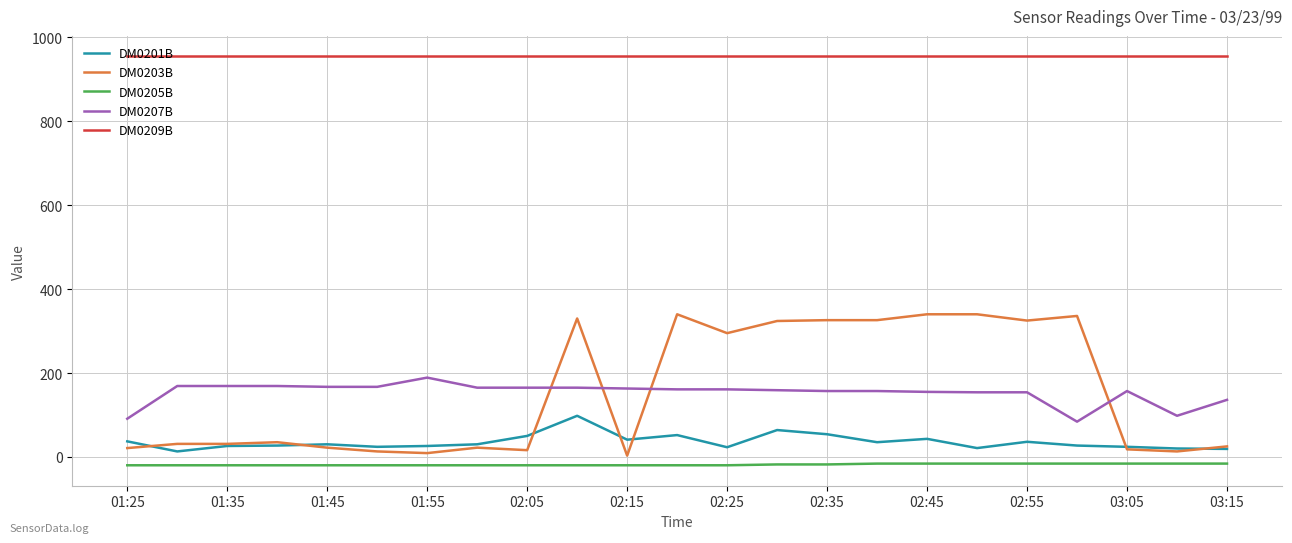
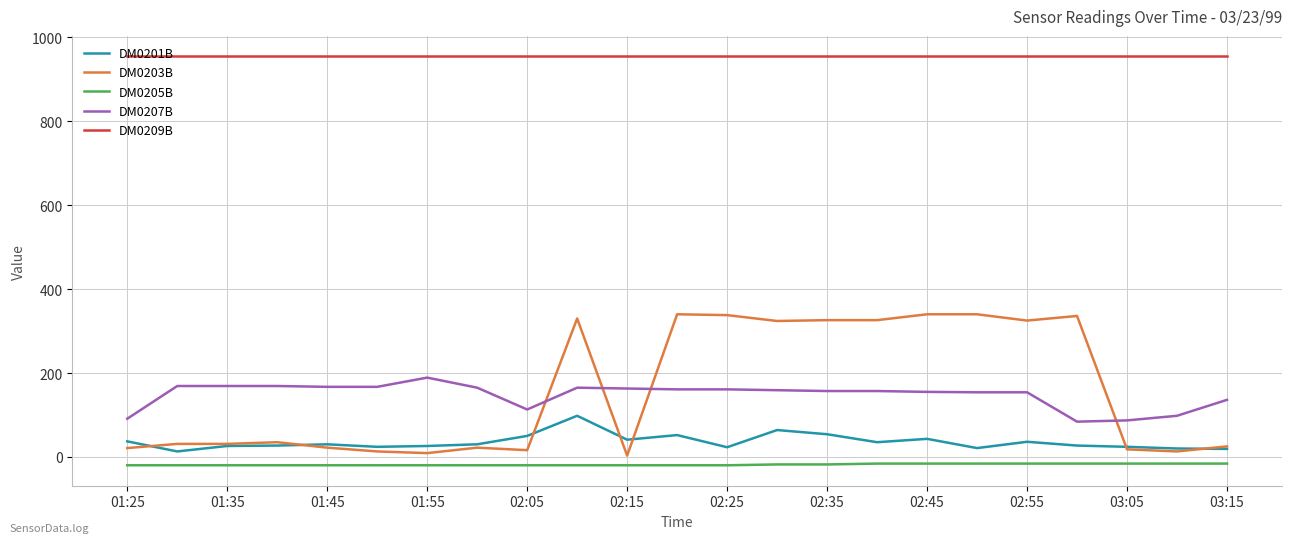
DM0207B, 02:05: 170 -> 110
DM0203B, 02:25: 300 -> 340
DM0207B, 03:05: 160 -> 90
